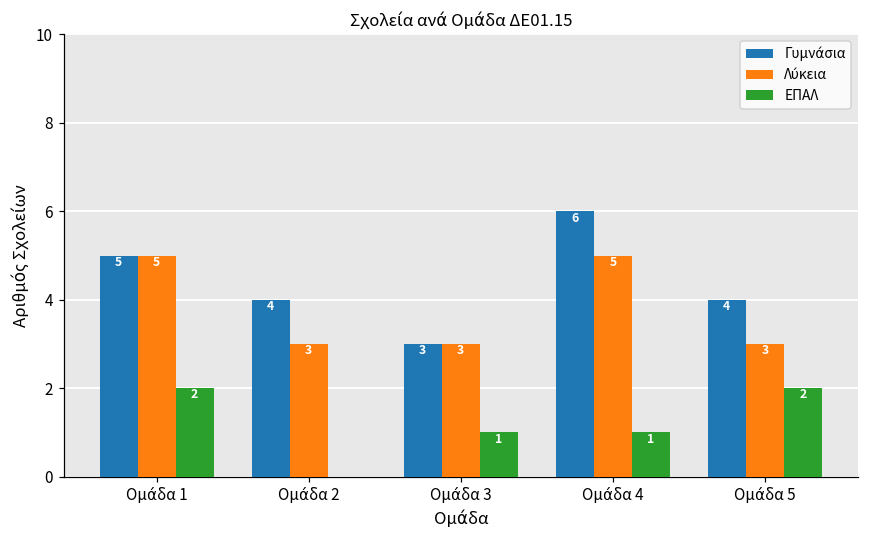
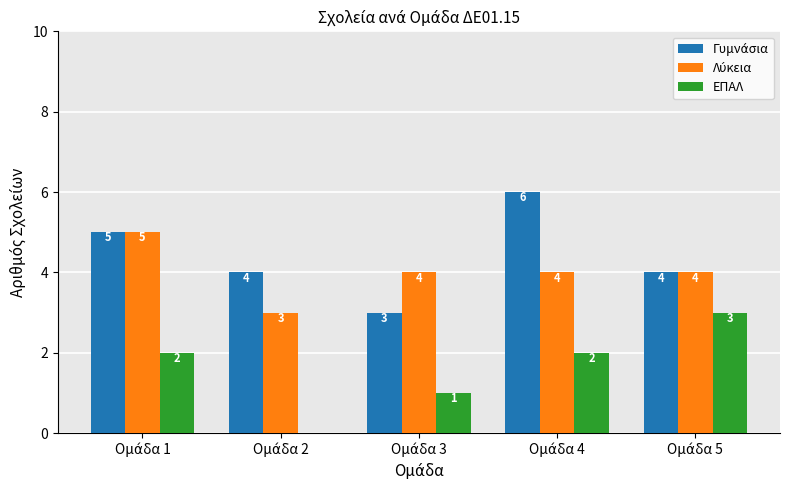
Λύκεια, Ομάδα 3: 3 -> 4
Λύκεια, Ομάδα 4: 5 -> 4
ΕΠΑΛ, Ομάδα 4: 1 -> 2
Λύκεια, Ομάδα 5: 3 -> 4
ΕΠΑΛ, Ομάδα 5: 2 -> 3
